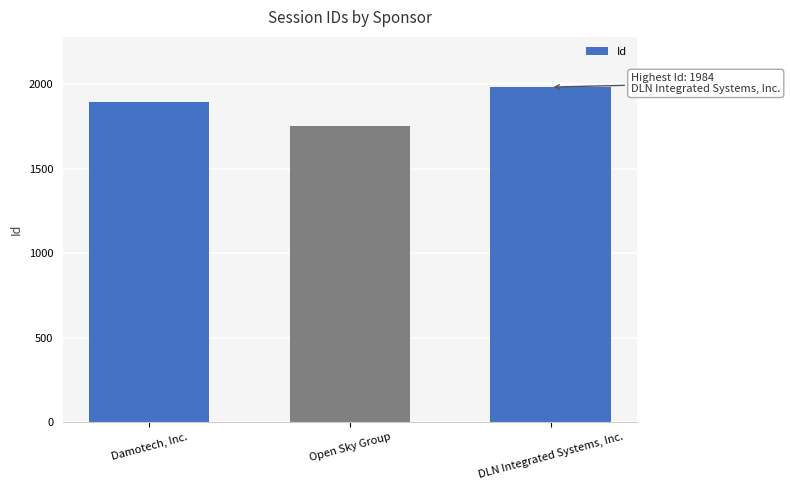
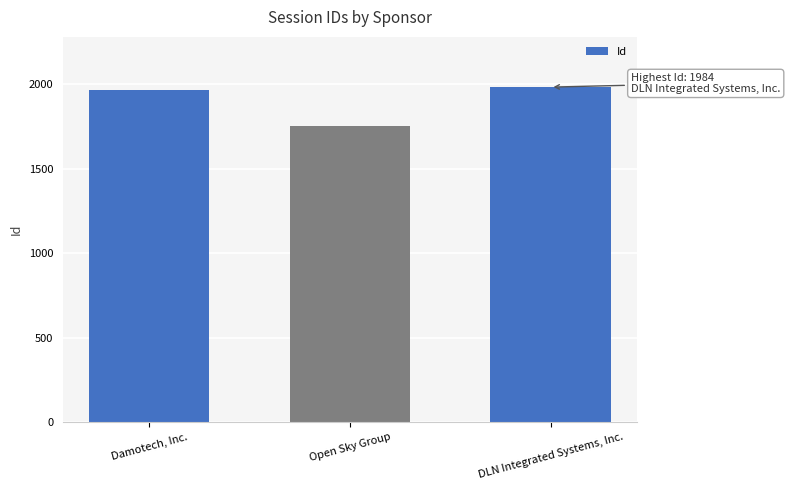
Damotech, Inc.: 1900 -> 1970
